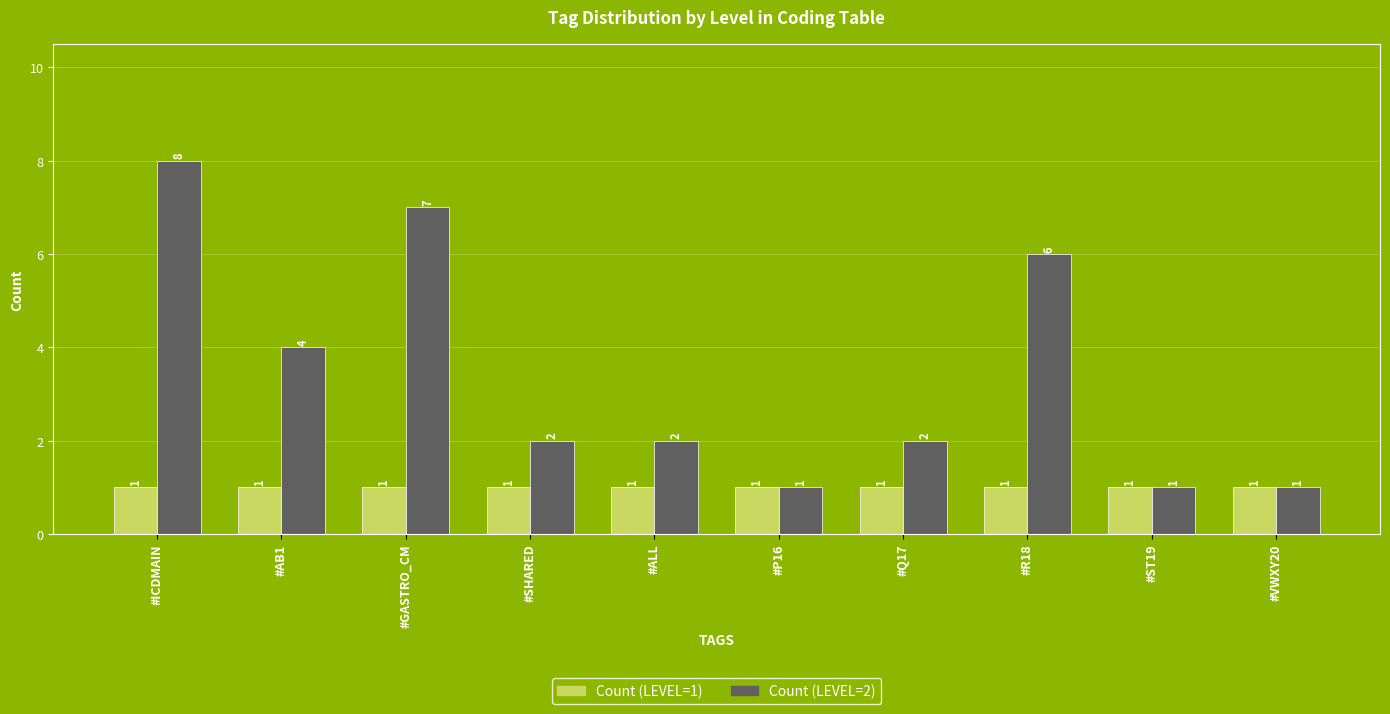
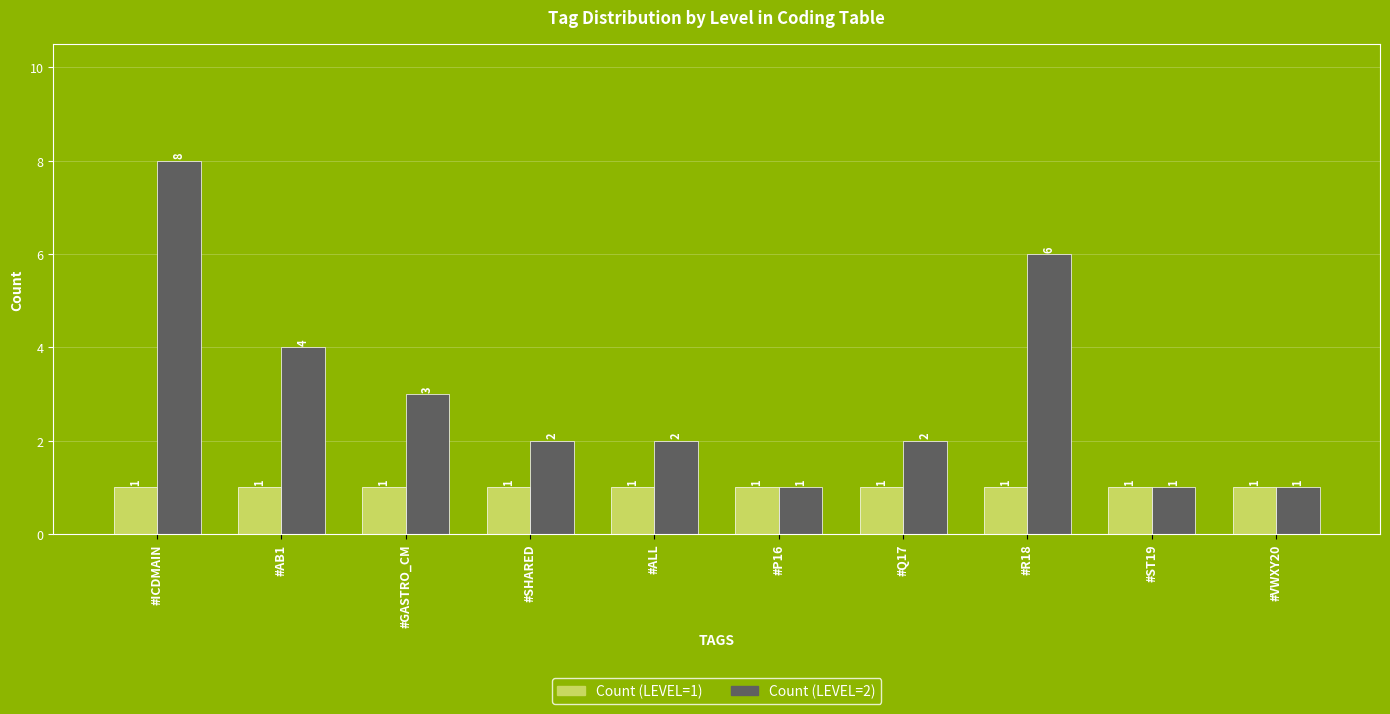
Count (LEVEL=2), #GASTRO_CM: 7 -> 3
